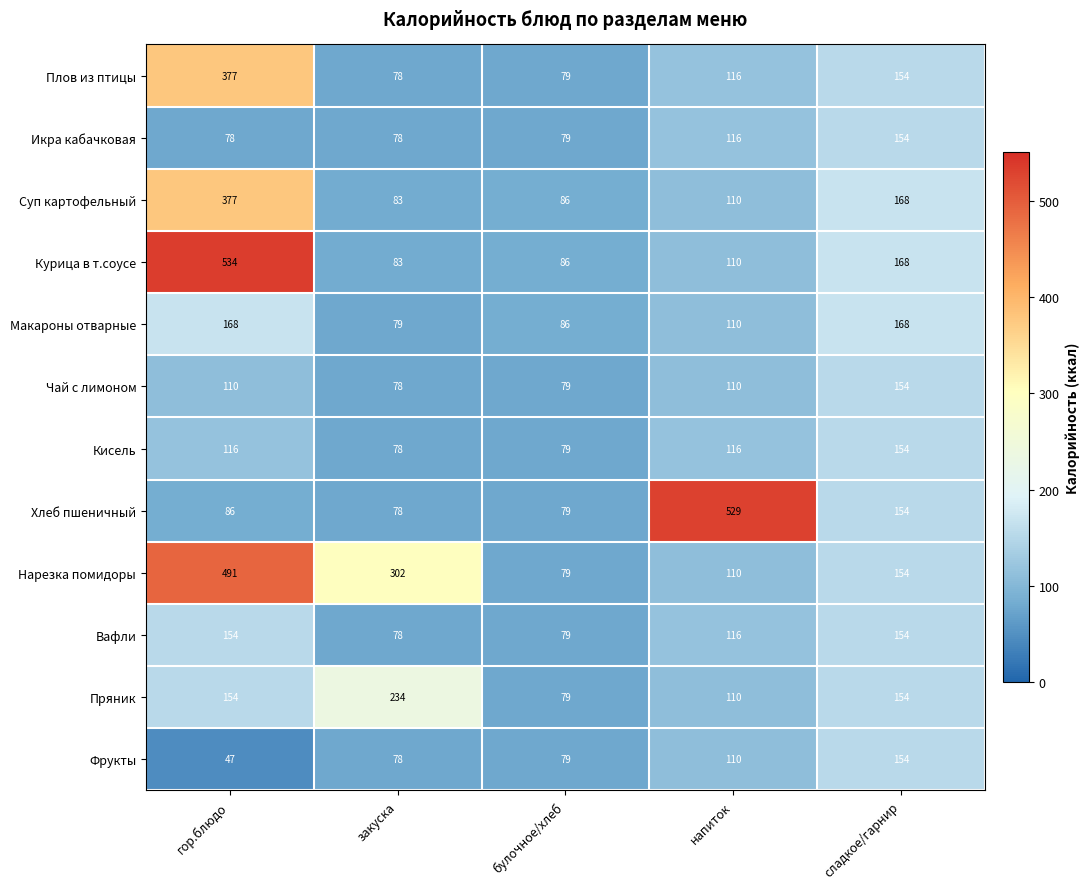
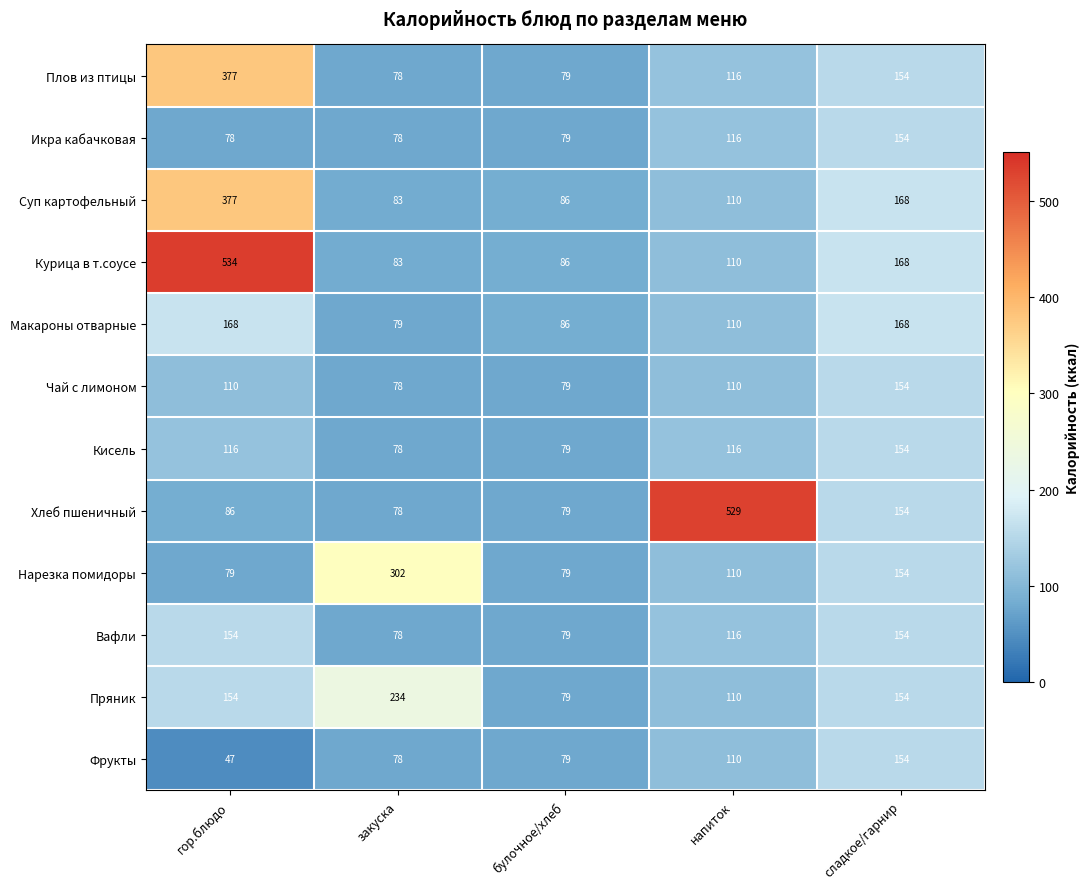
Нарезка помидоры, гор.блюдо: 491 -> 79
